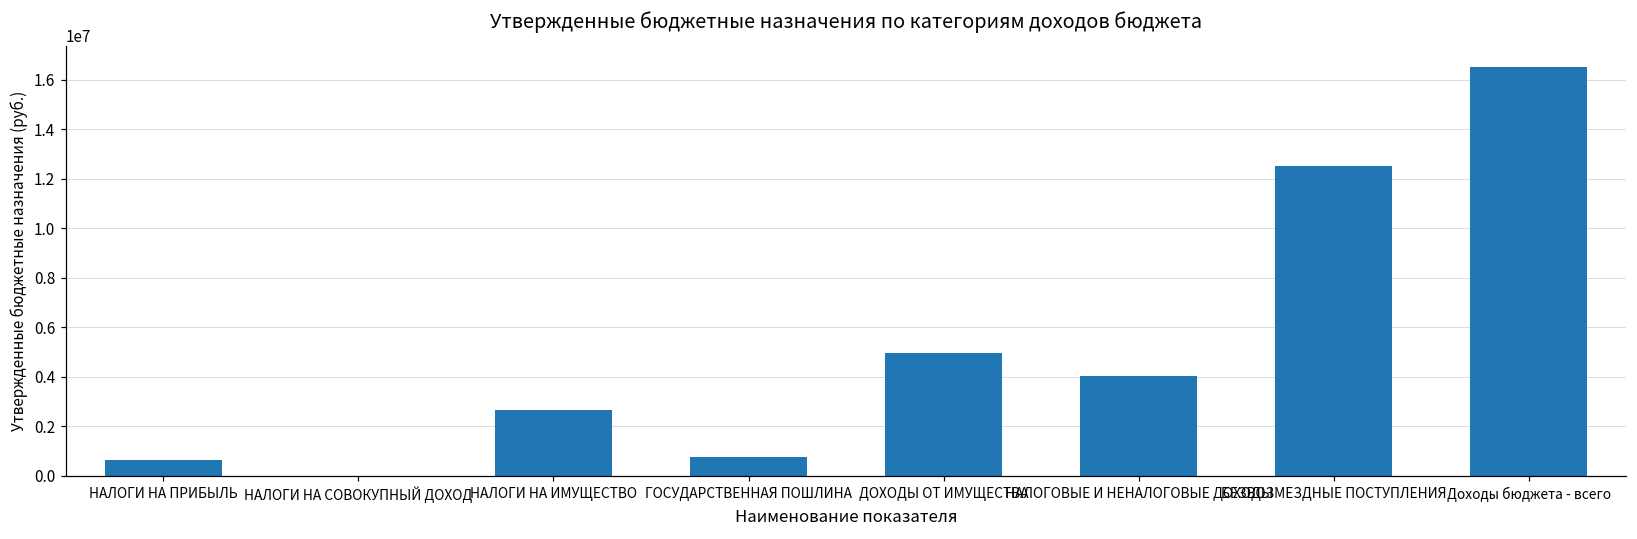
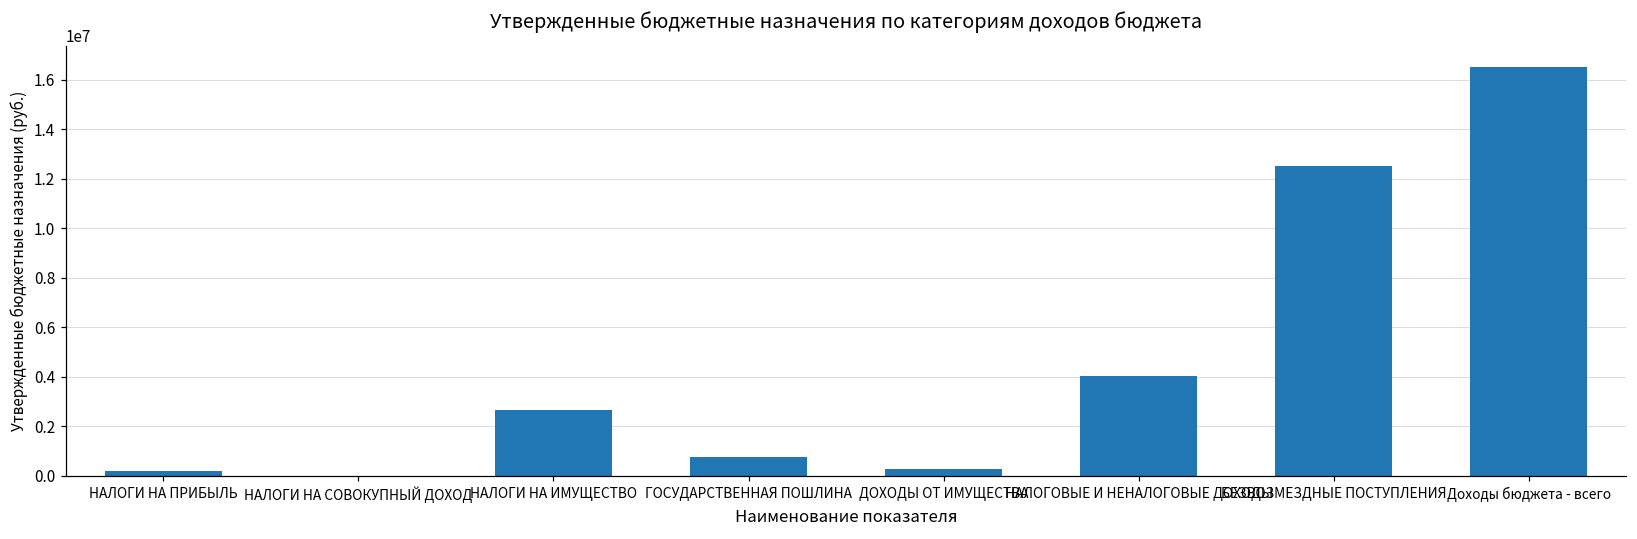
НАЛОГИ НА ПРИБЫЛЬ: 600000 -> 200000
ДОХОДЫ ОТ ИМУЩЕСТВА: 5000000 -> 300000
